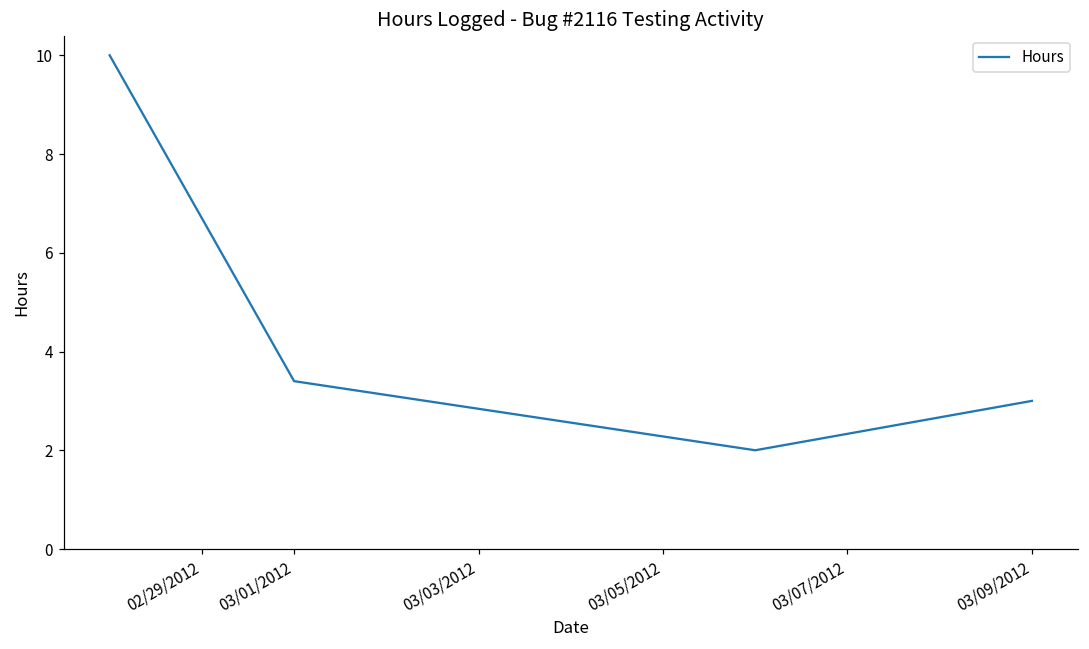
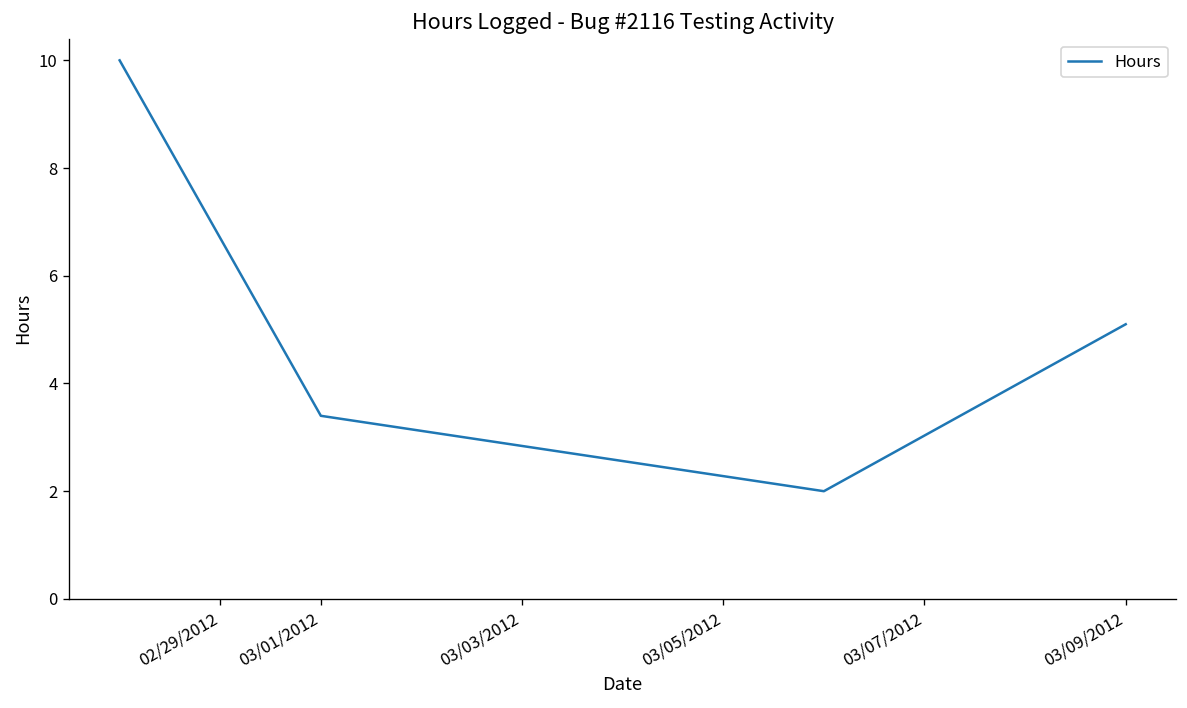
03/09/2012: 3.0 -> 5.1
